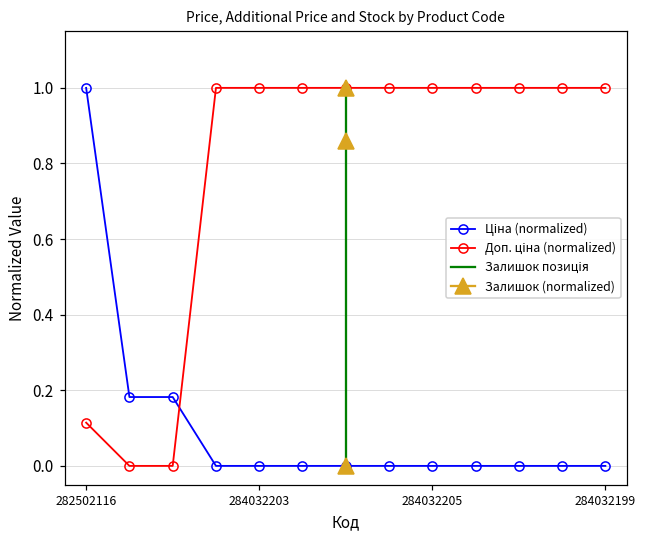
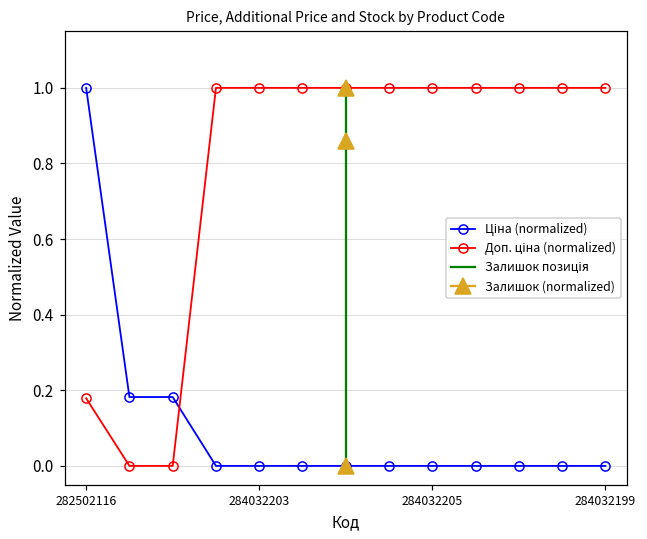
Доп. ціна (normalized), 282502116: 0.11 -> 0.18
